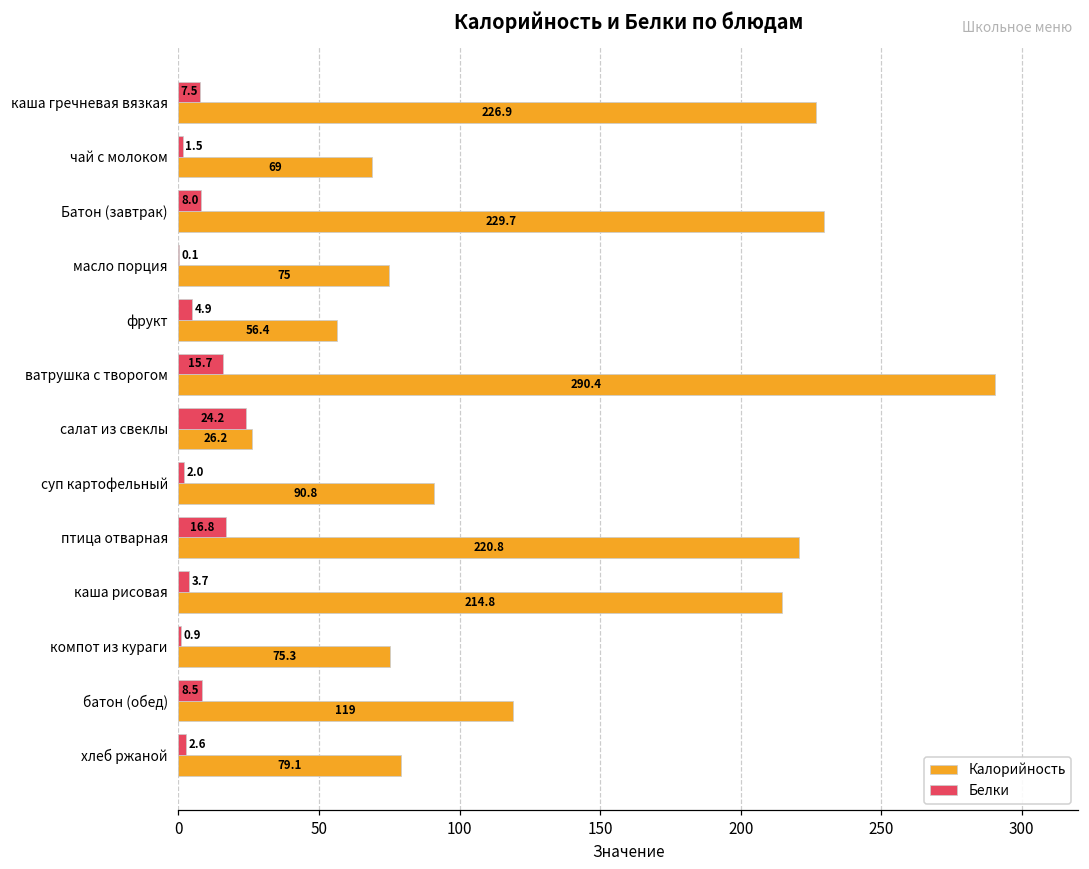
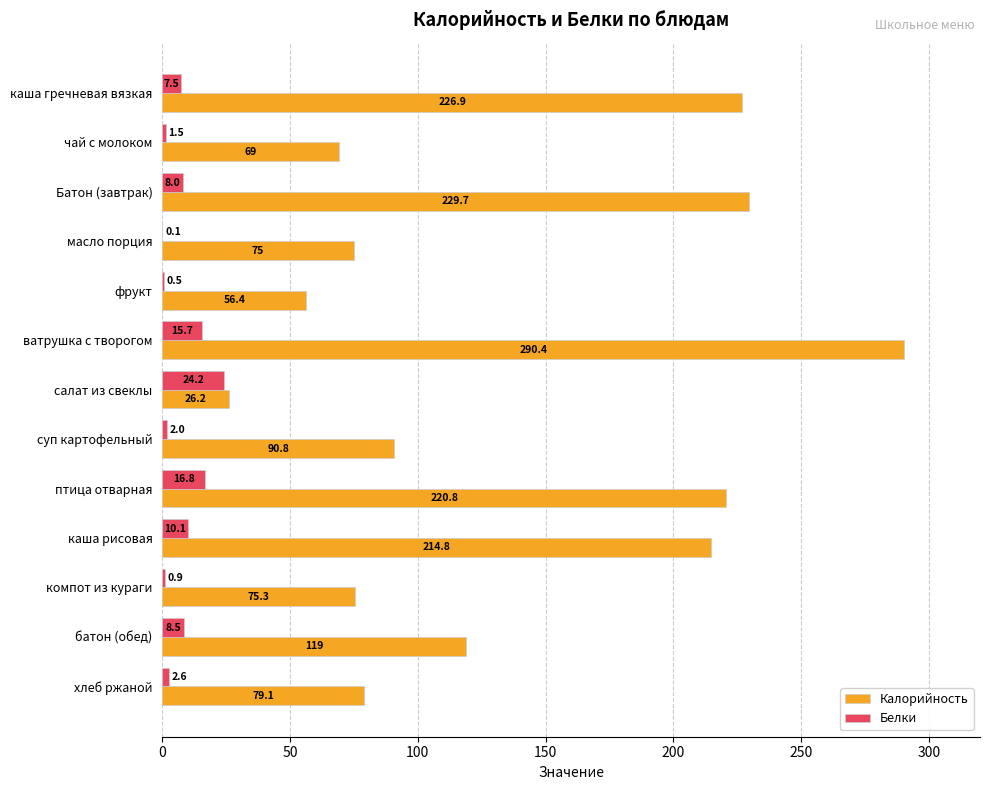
Белки, фрукт: 4.9 -> 0.5
Белки, каша рисовая: 3.7 -> 10.1
